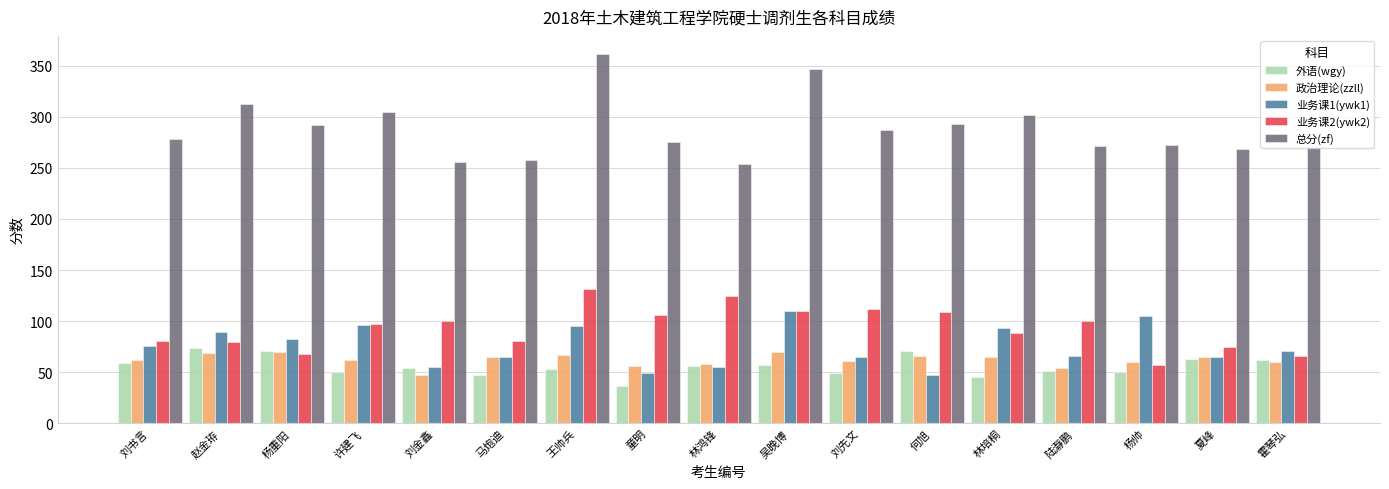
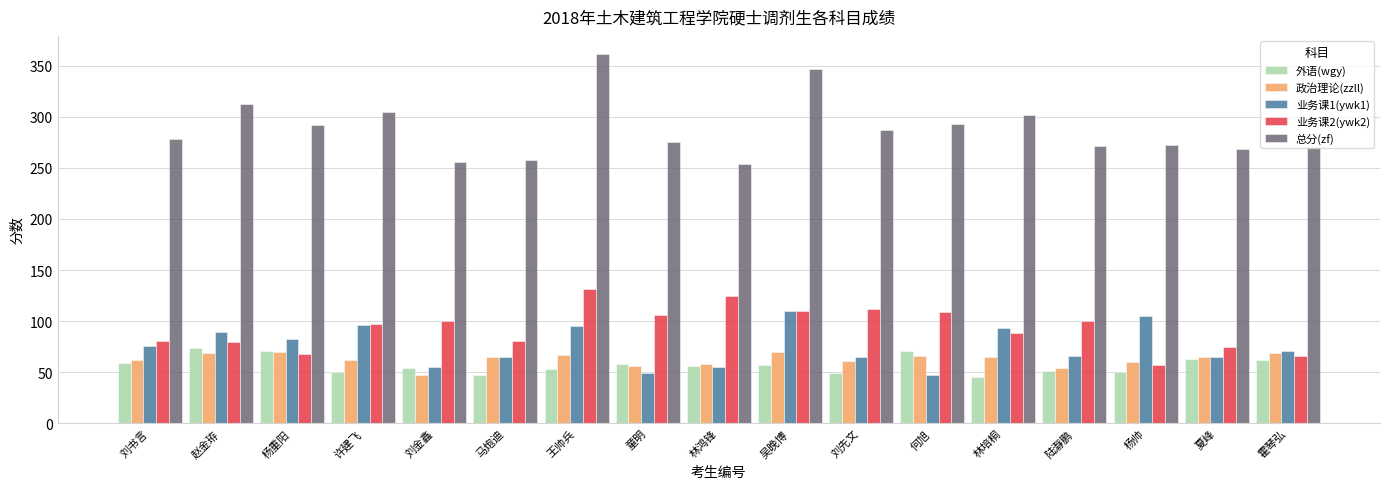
外语(wgy), 童明: 37 -> 58
政治理论(zzll), 霍琴弘: 60 -> 69
